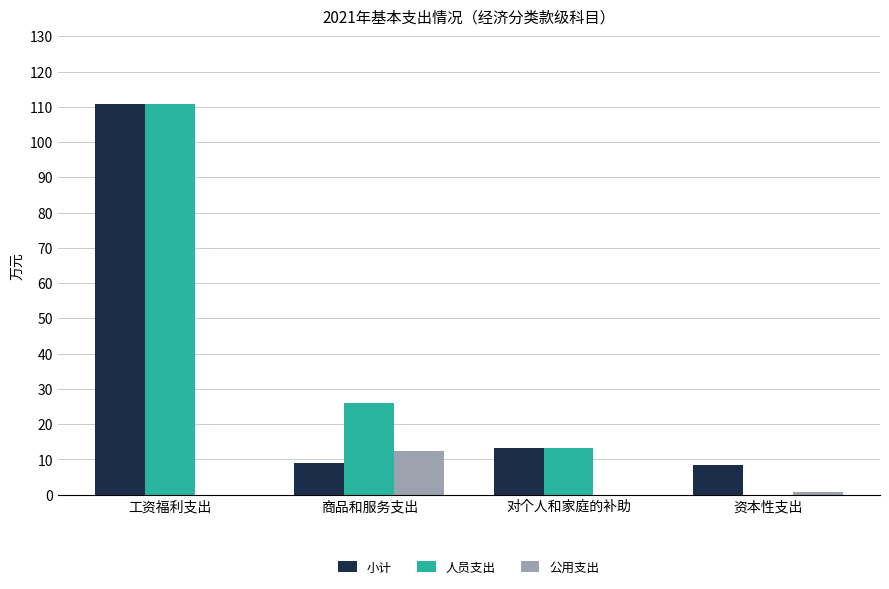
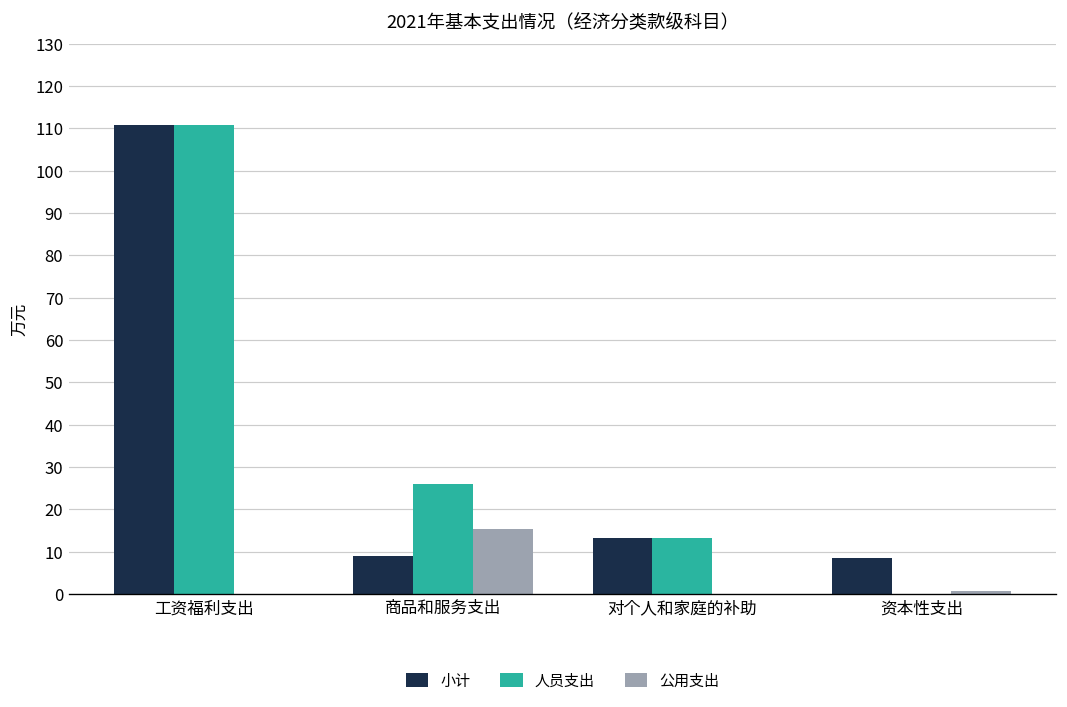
公用支出, 商品和服务支出: 13 -> 15
